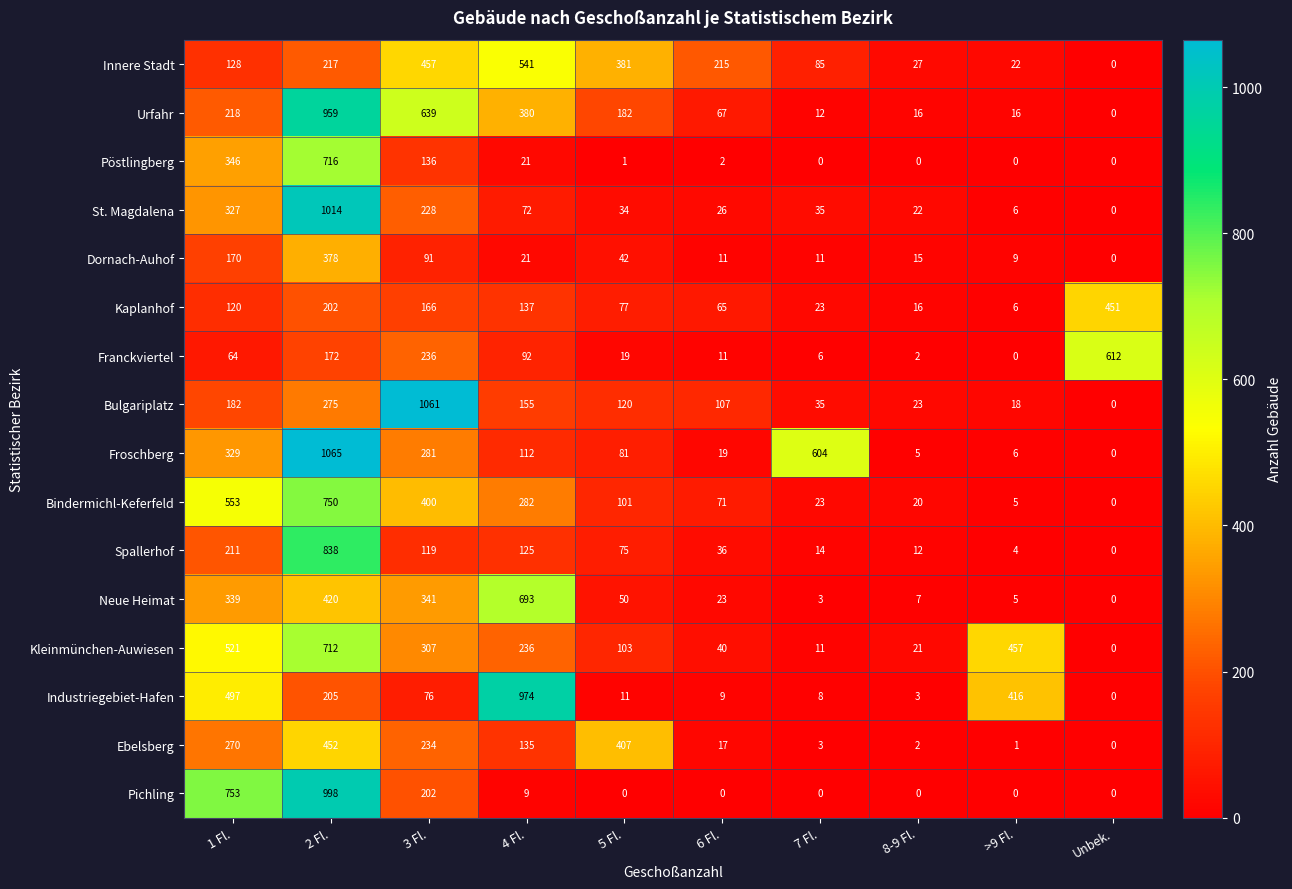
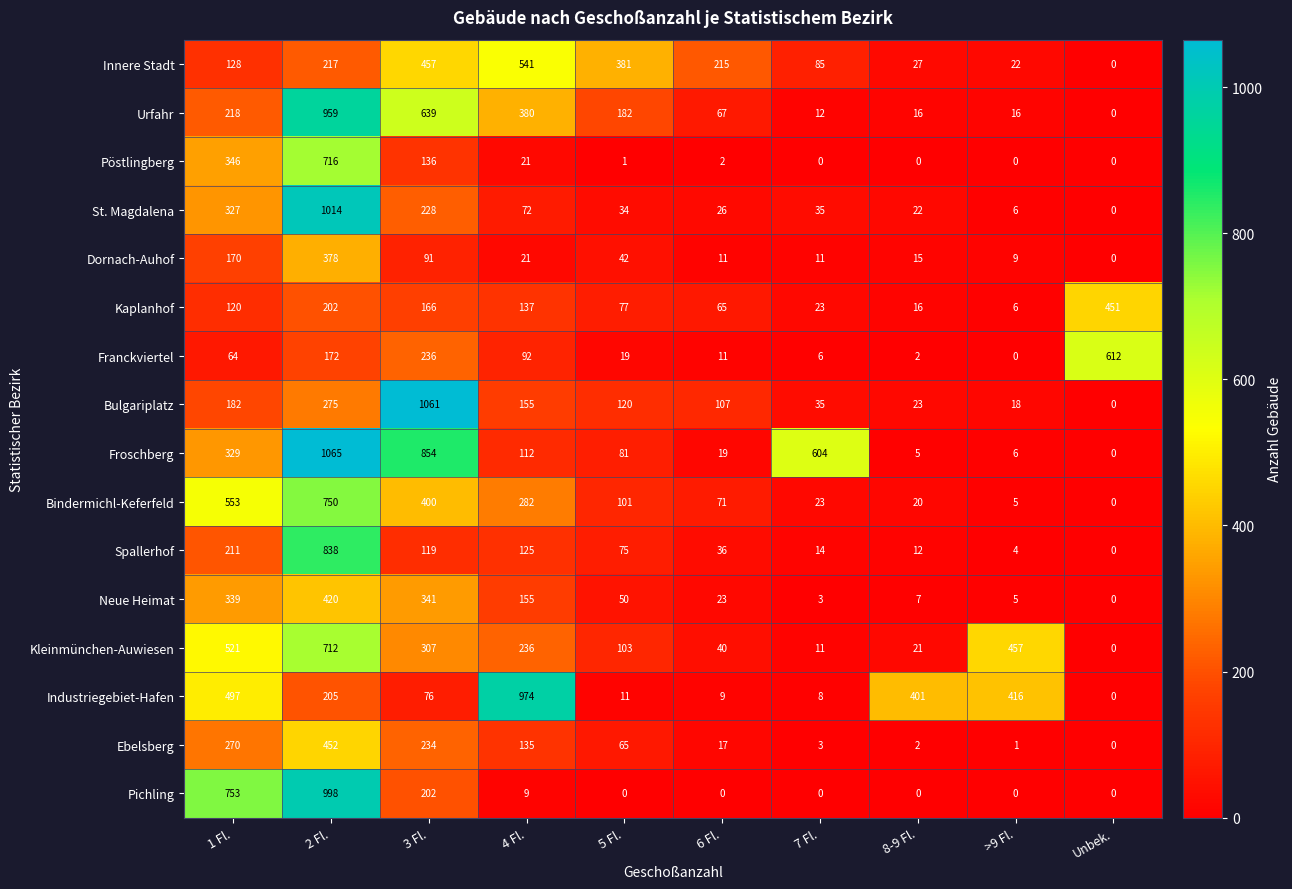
Froschberg, 3 Fl.: 281 -> 854
Neue Heimat, 4 Fl.: 693 -> 155
Industriegebiet-Hafen, 8-9 Fl.: 3 -> 401
Ebelsberg, 5 Fl.: 407 -> 65
